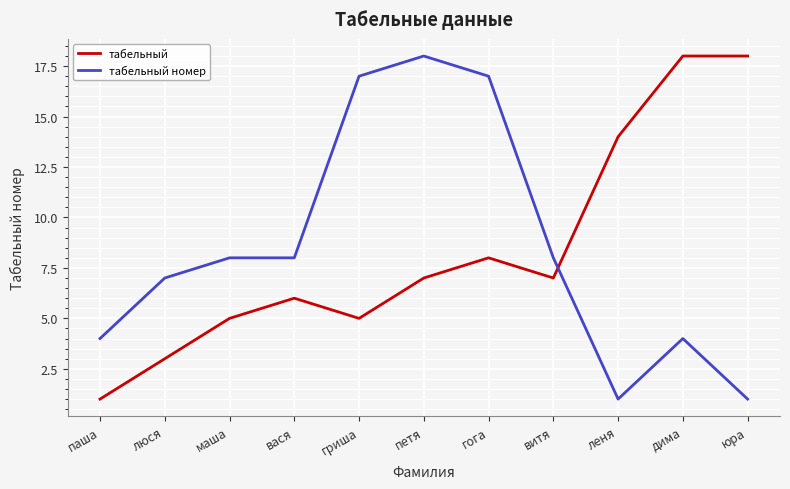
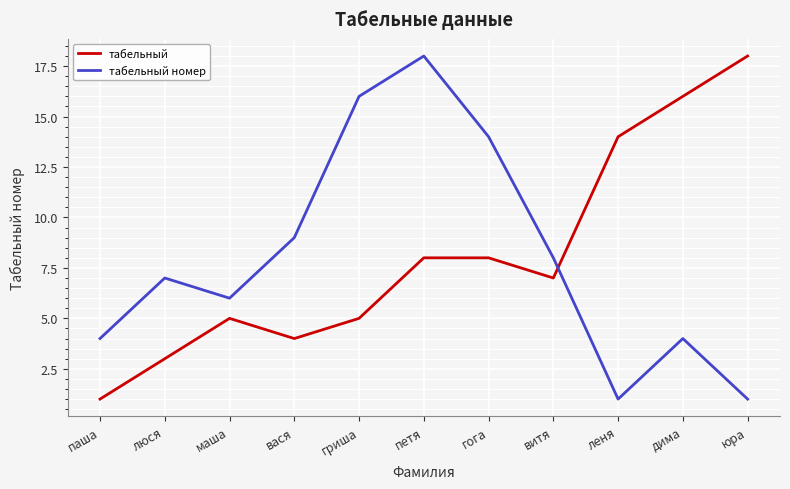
табельный номер, маша: 8 -> 6
табельный, вася: 6 -> 4
табельный номер, вася: 8 -> 9
табельный номер, гриша: 17 -> 16
табельный, петя: 7 -> 8
табельный номер, гога: 17 -> 14
табельный, дима: 18 -> 16
